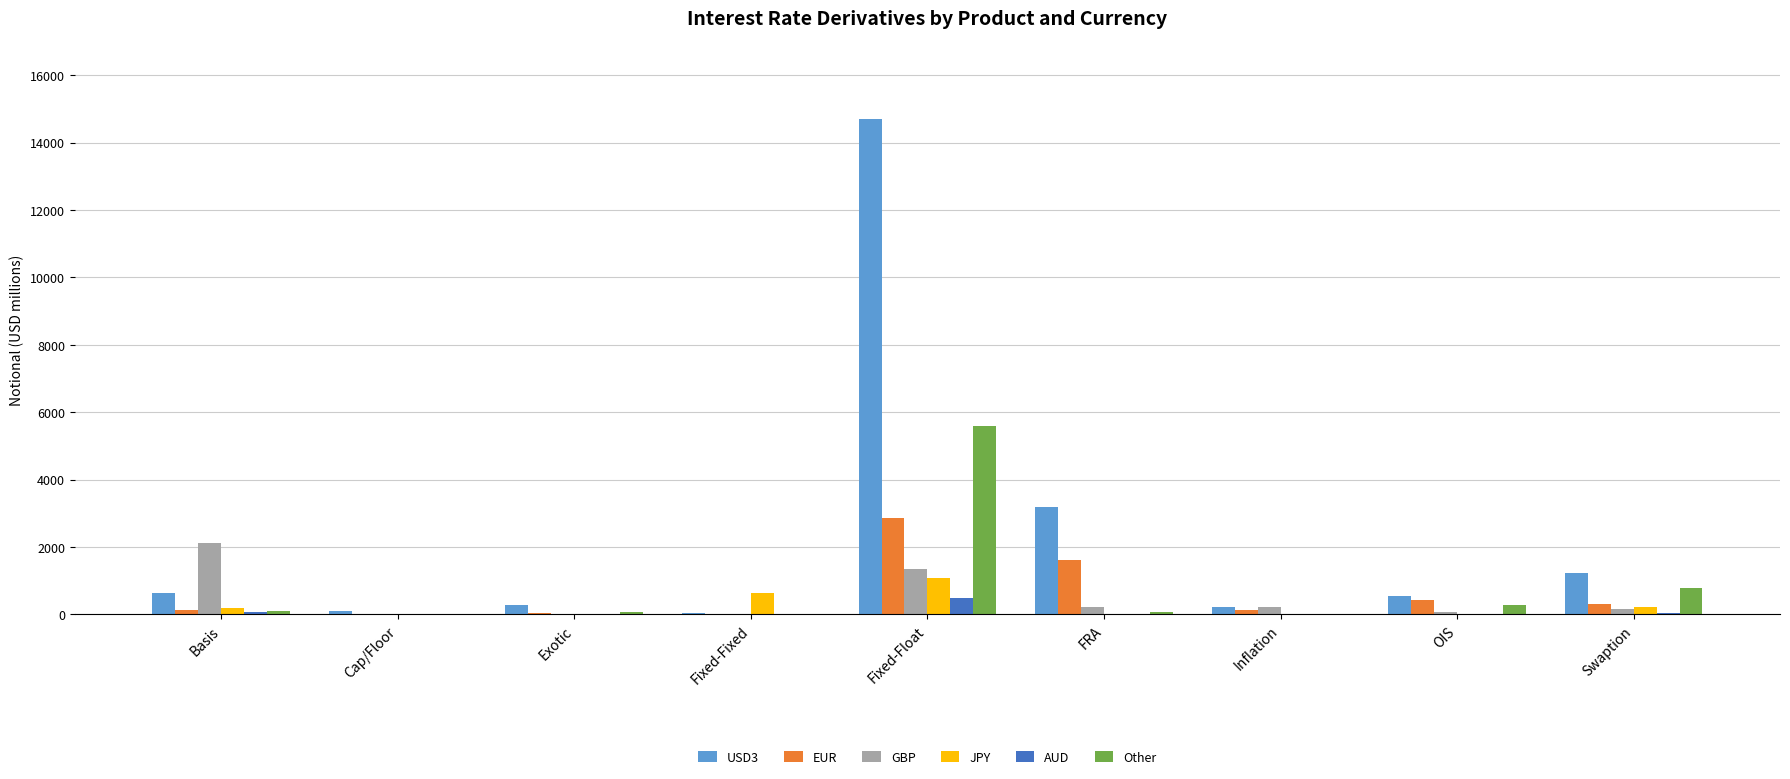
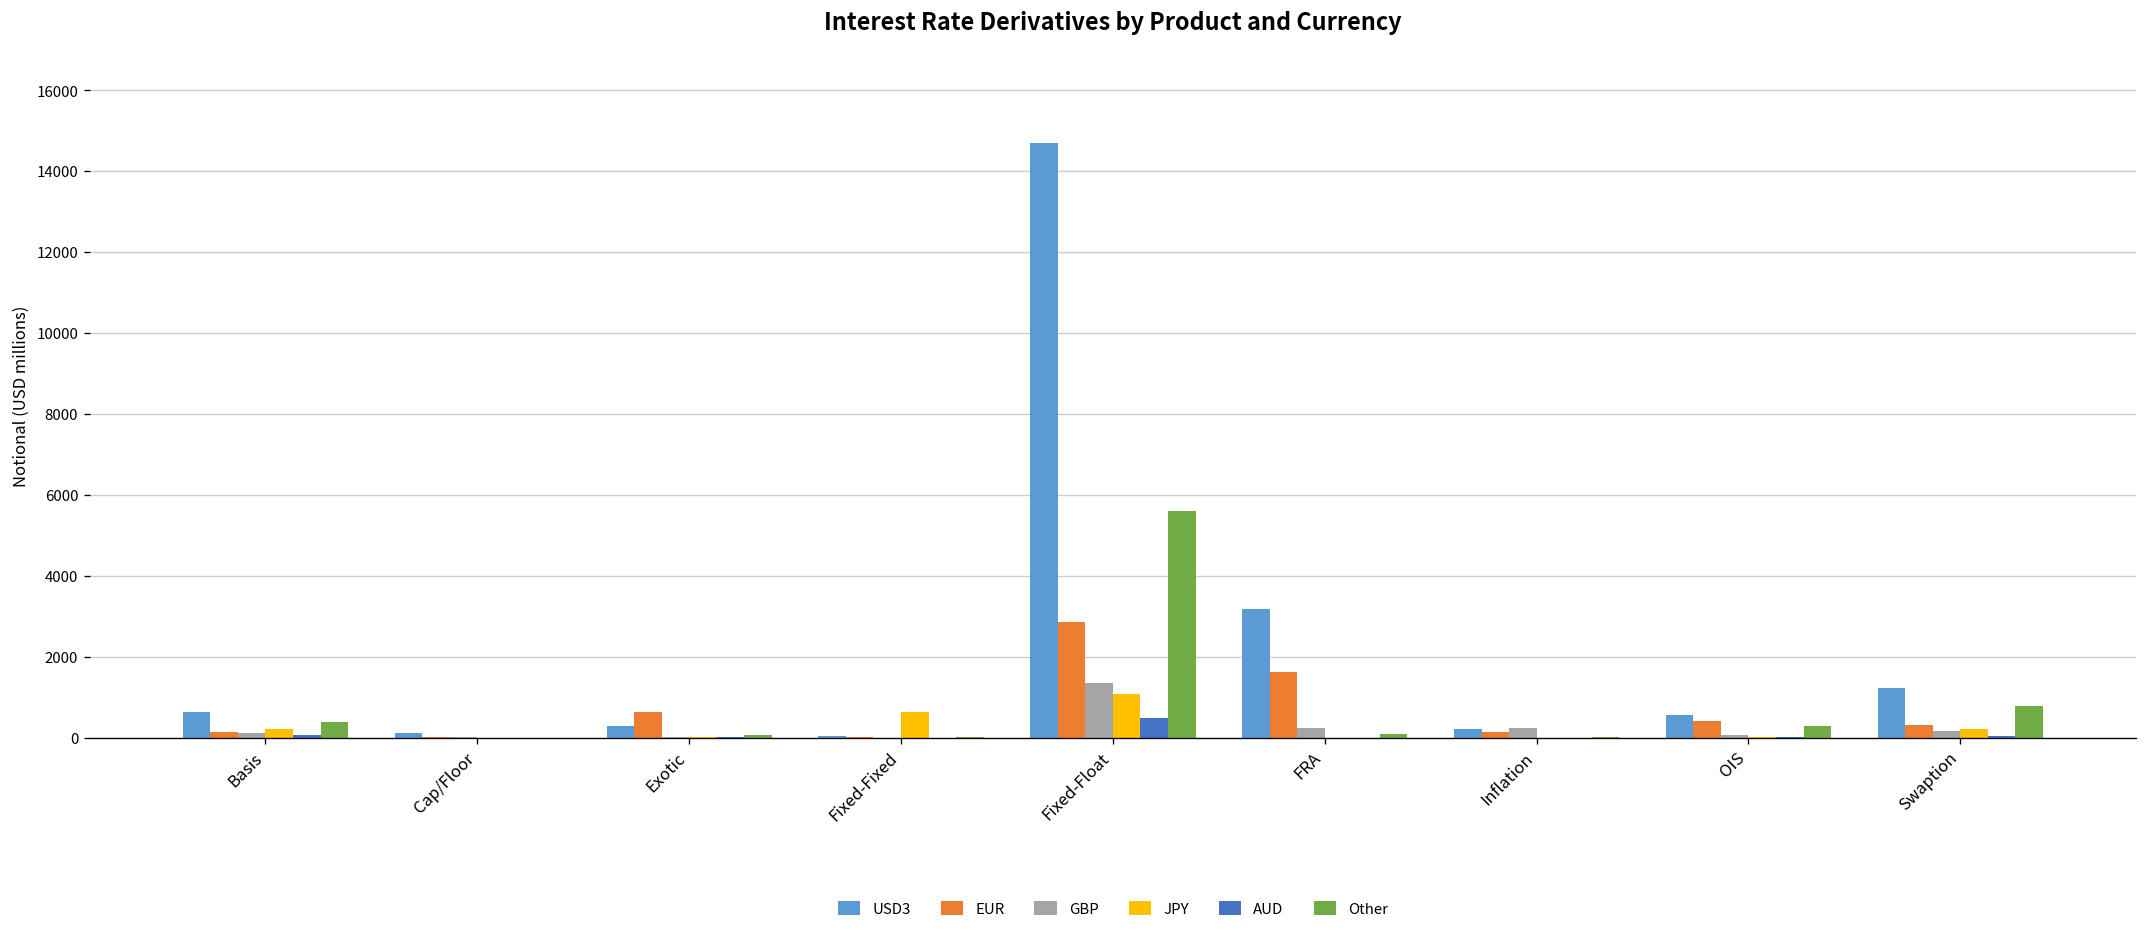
GBP, Basis: 2100 -> 100
Other, Basis: 100 -> 400
EUR, Exotic: 0 -> 600
